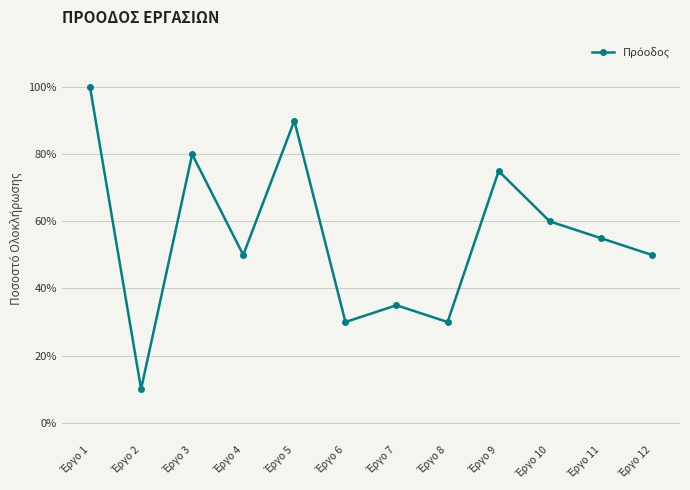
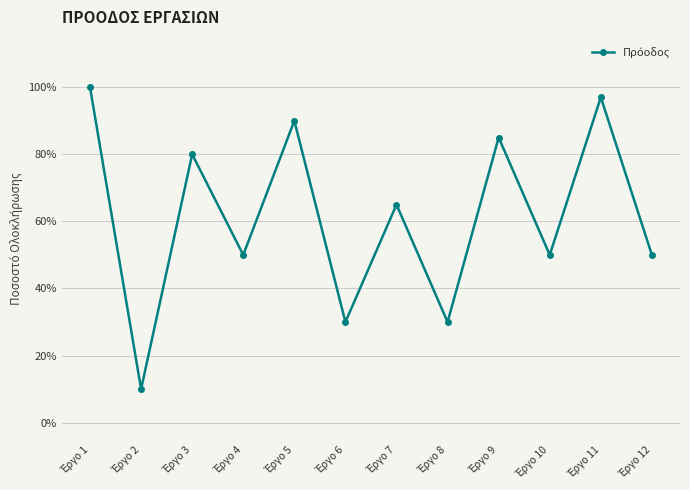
Έργο 7: 35% -> 65%
Έργο 9: 75% -> 85%
Έργο 10: 60% -> 50%
Έργο 11: 55% -> 97%
